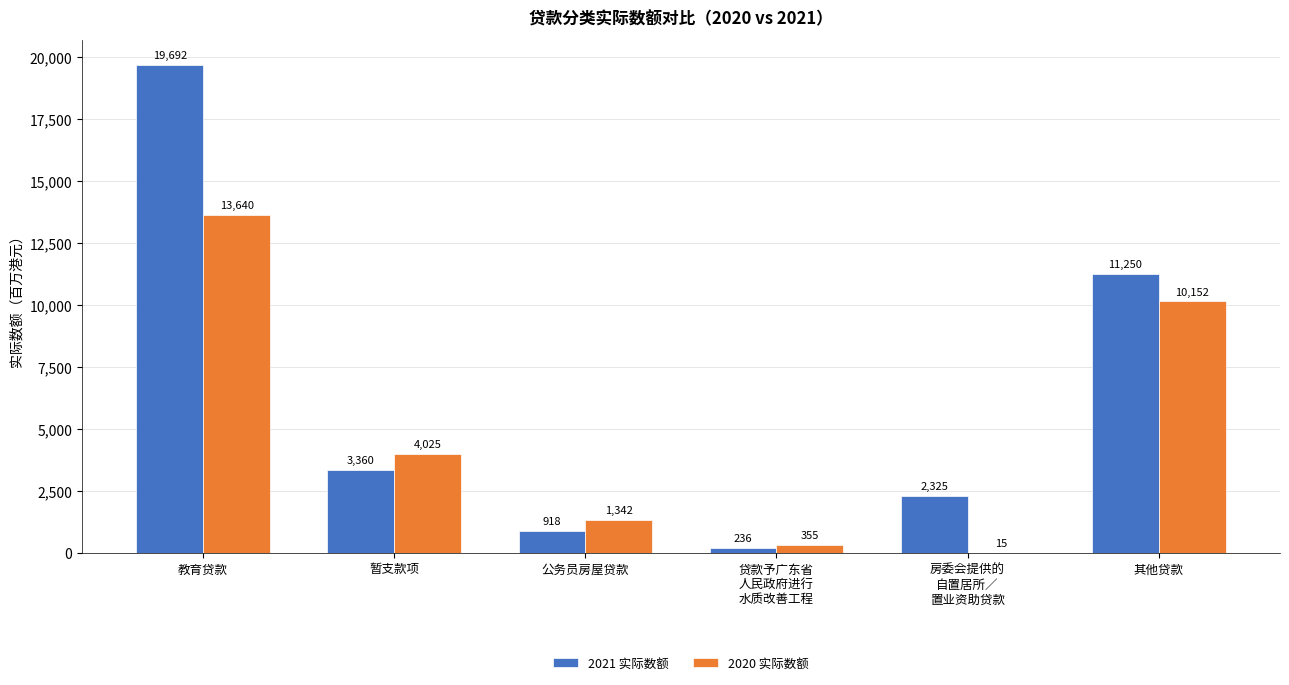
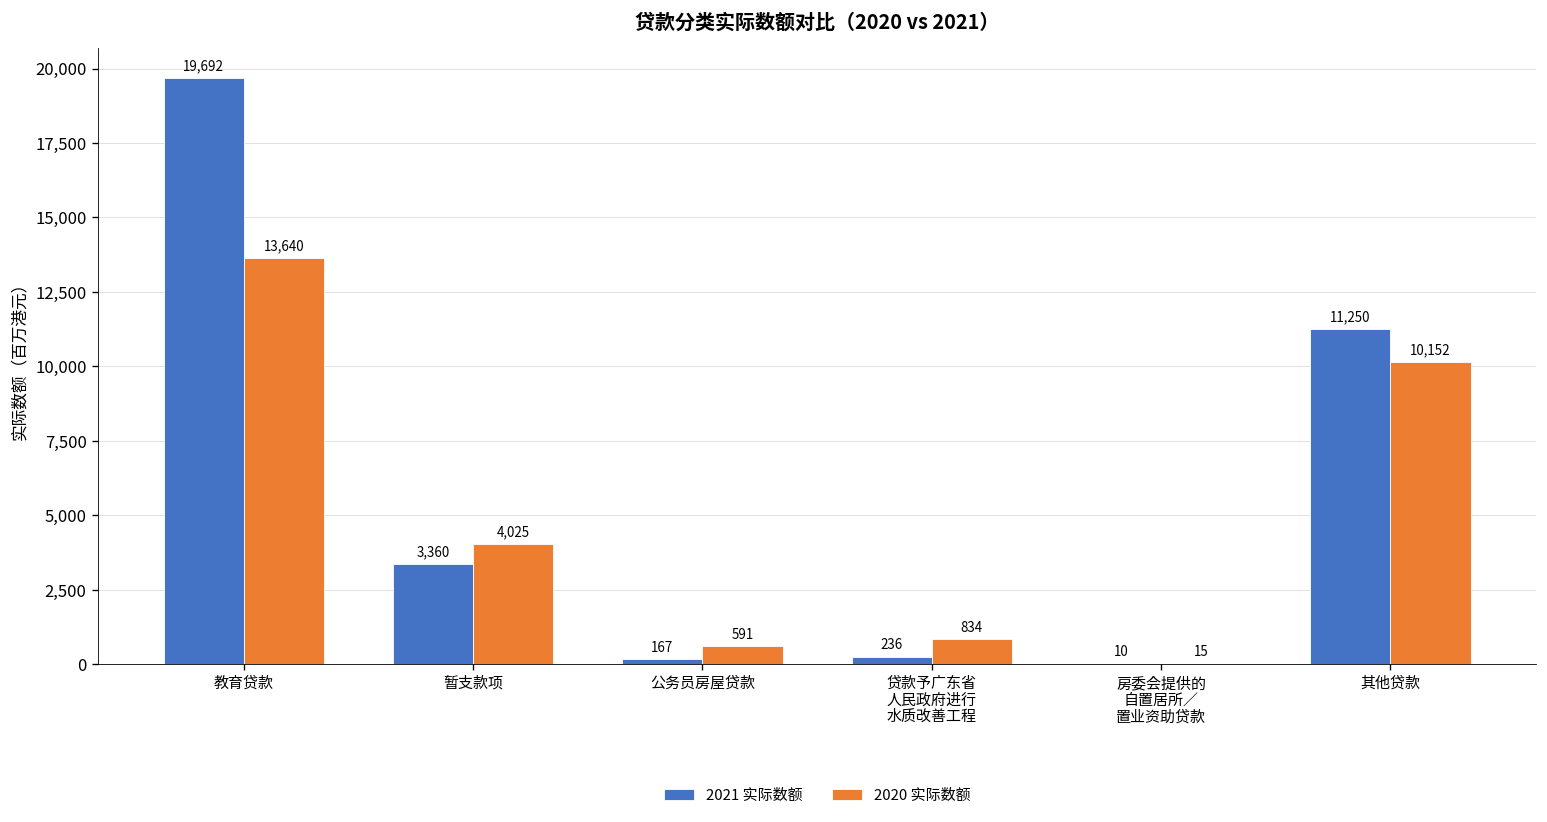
2021 实际数额, 公务员房屋贷款: 918 -> 167
2020 实际数额, 公务员房屋贷款: 1,342 -> 591
2020 实际数额, 贷款予广东省 人民政府进行 水质改善工程: 355 -> 834
2021 实际数额, 房委会提供的 自置居所／ 置业资助贷款: 2,325 -> 10
